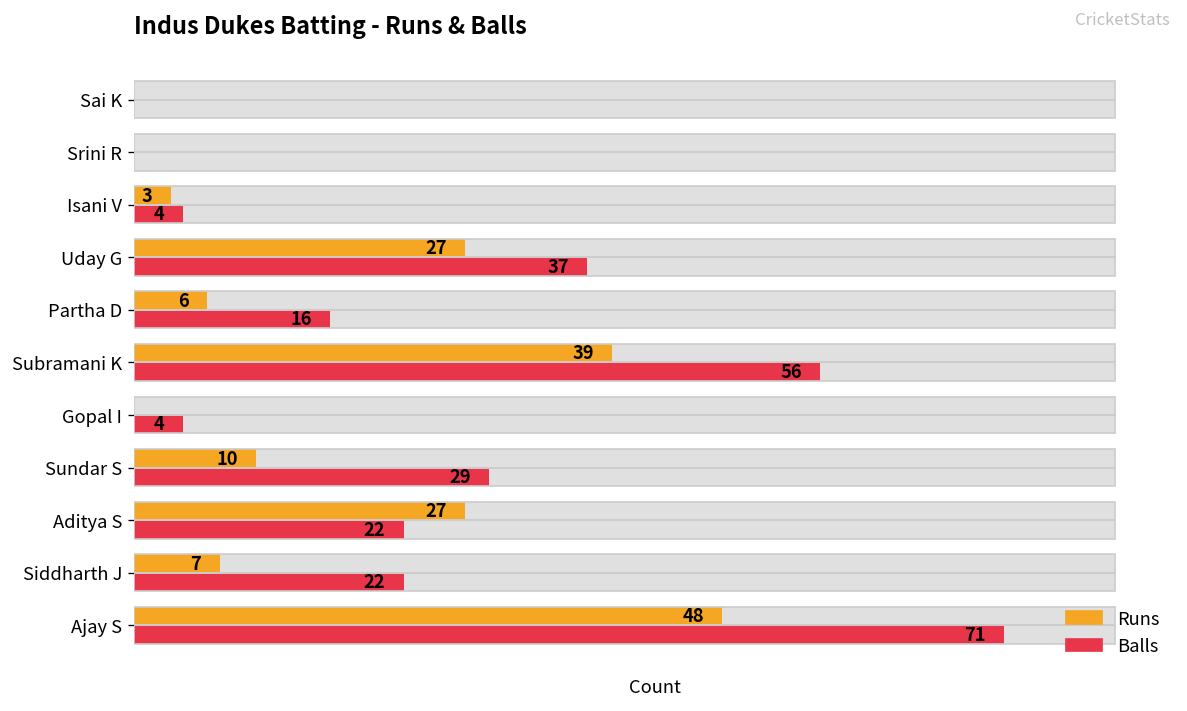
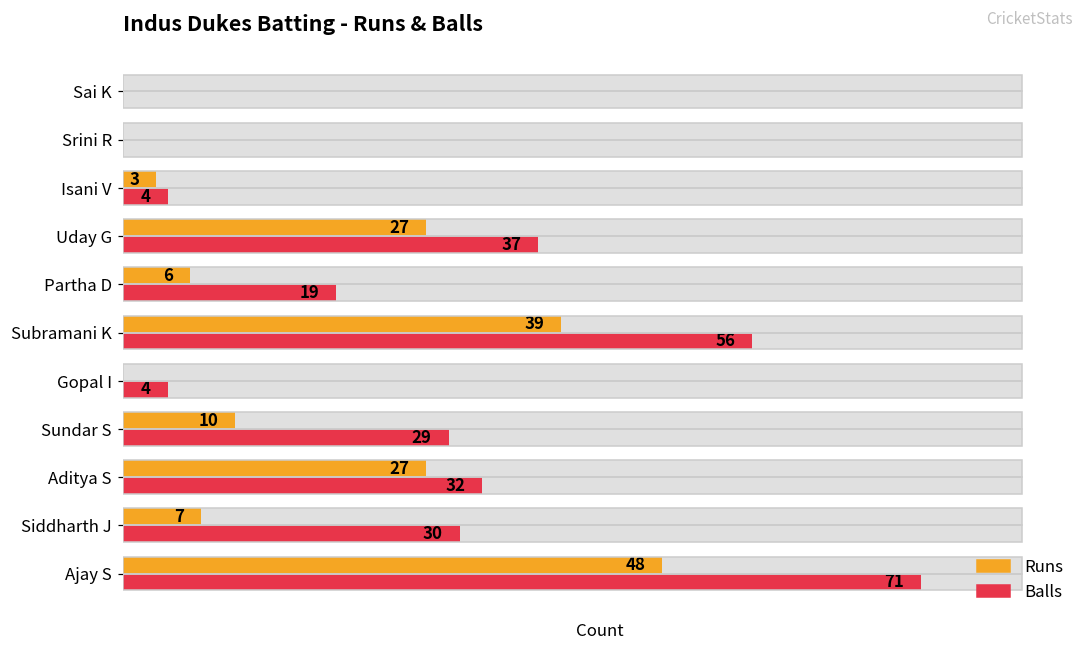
Balls, Partha D: 16 -> 19
Balls, Aditya S: 22 -> 32
Balls, Siddharth J: 22 -> 30
